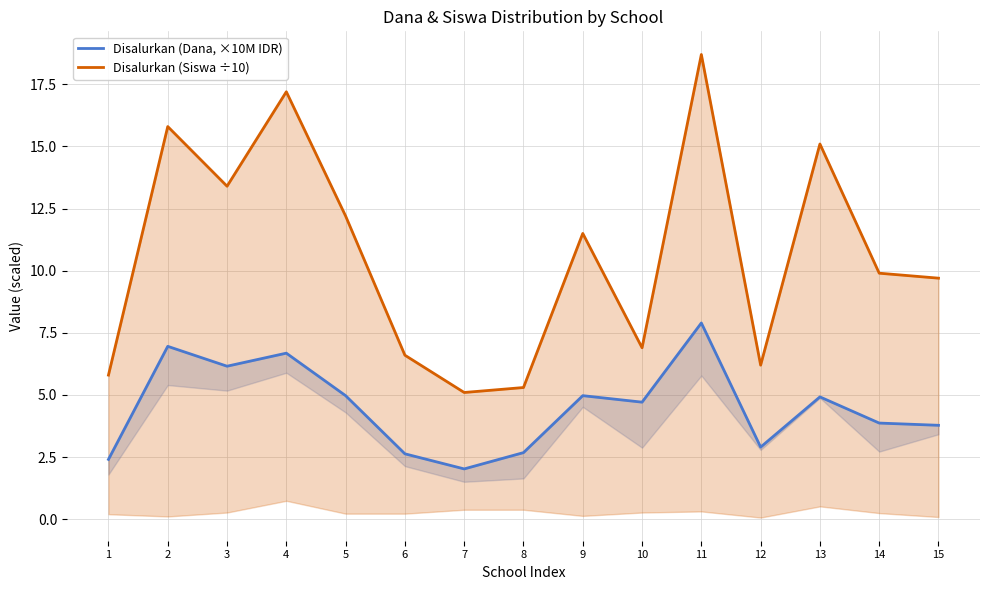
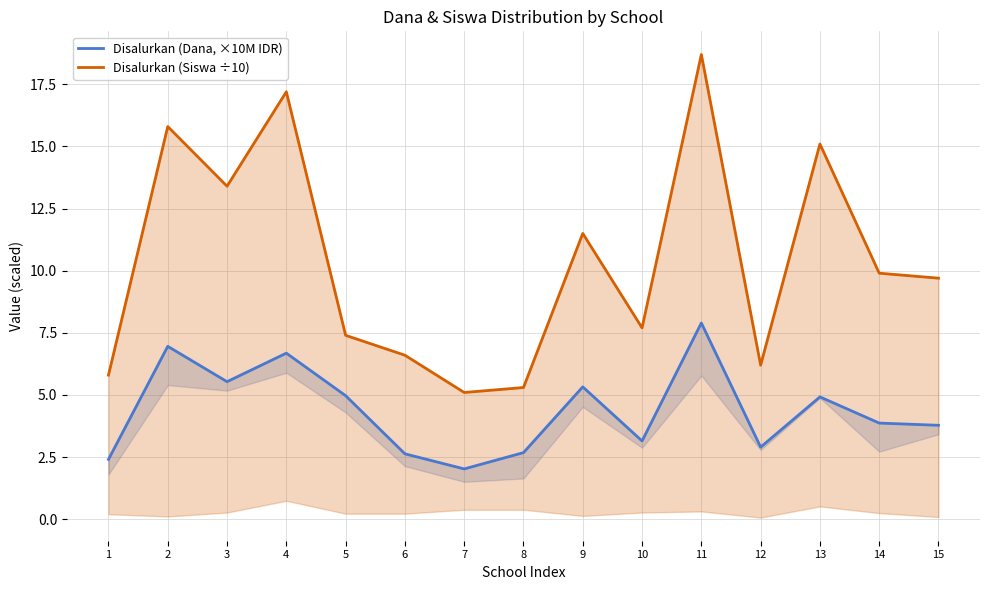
Disalurkan (Dana, ×10M IDR), 3: 6.2 -> 5.5
Disalurkan (Siswa ÷10), 5: 12.2 -> 7.4
Disalurkan (Dana, ×10M IDR), 9: 5.0 -> 5.3
Disalurkan (Dana, ×10M IDR), 10: 4.7 -> 3.2
Disalurkan (Siswa ÷10), 10: 6.9 -> 7.7
